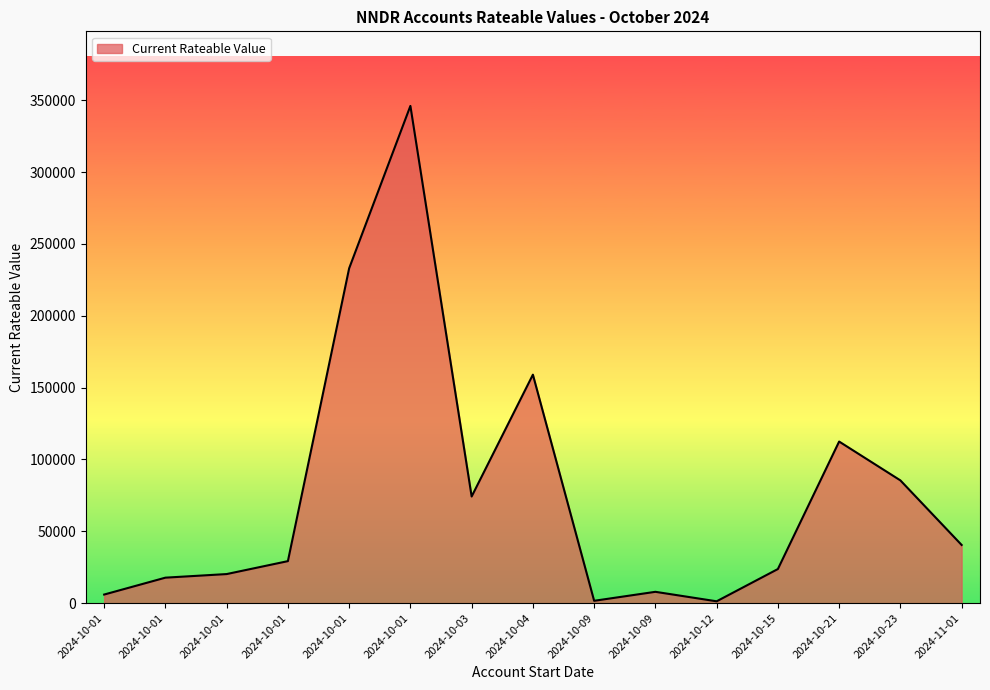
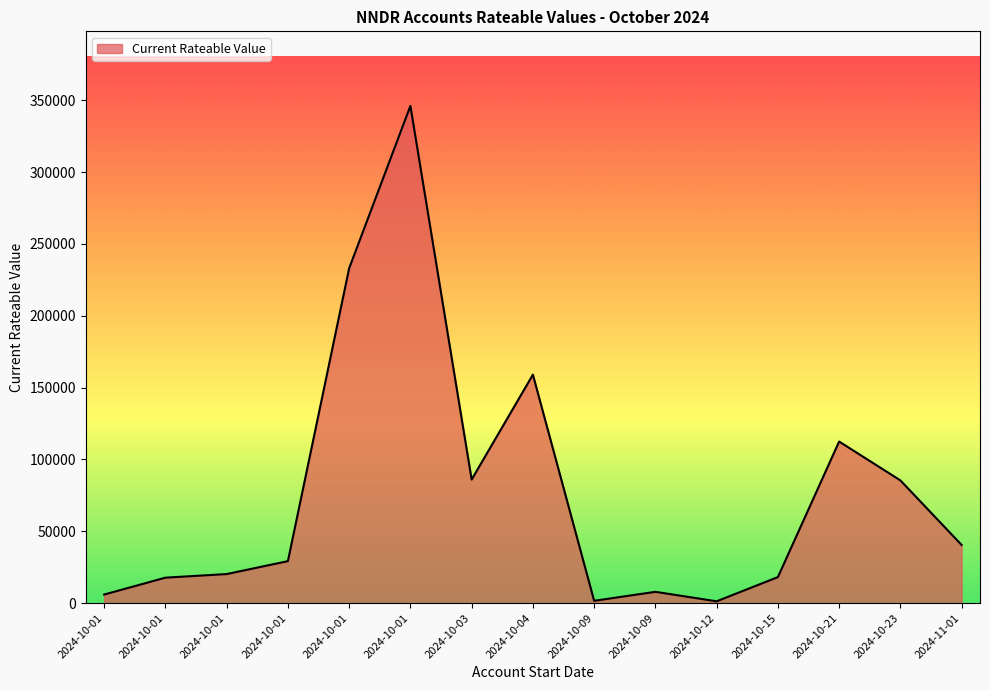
2024-10-03: 74000 -> 86000
2024-10-15: 24000 -> 18000
